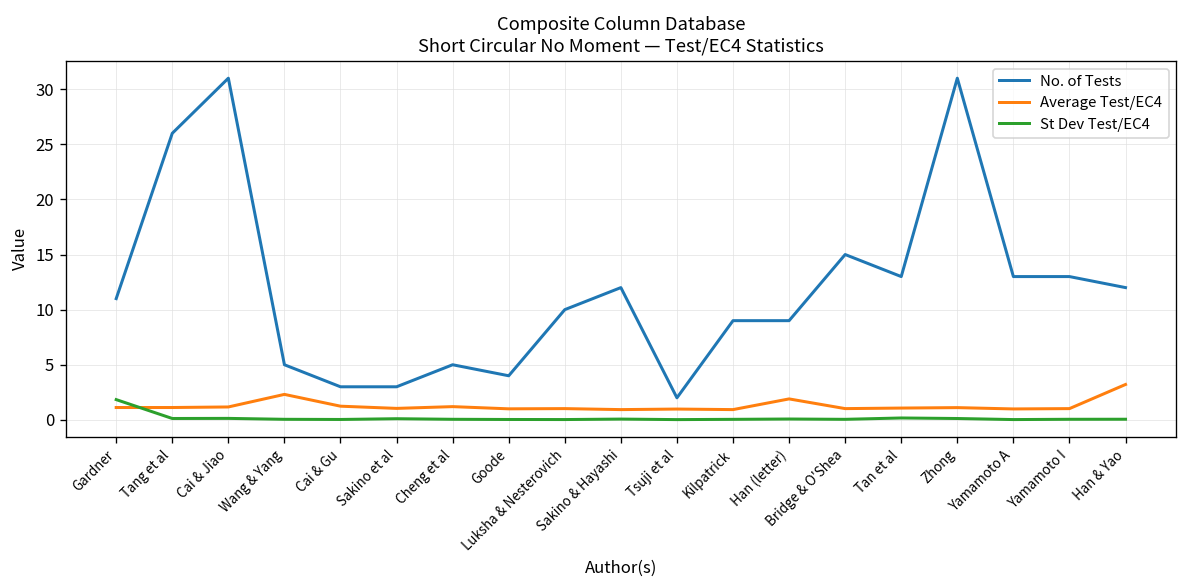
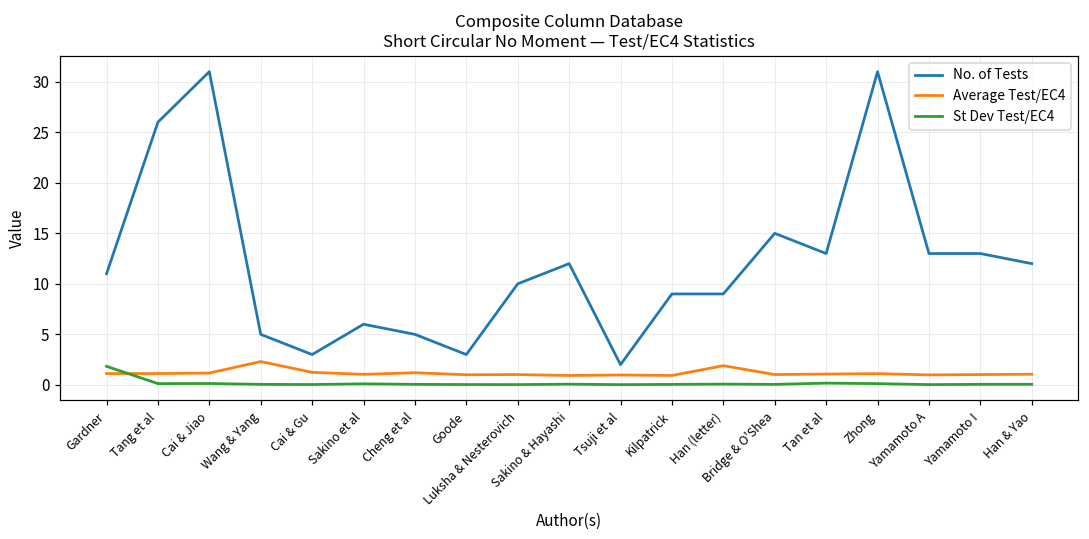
No. of Tests, Sakino et al: 3 -> 6
No. of Tests, Goode: 4 -> 3
Average Test/EC4, Han & Yao: 3 -> 1
